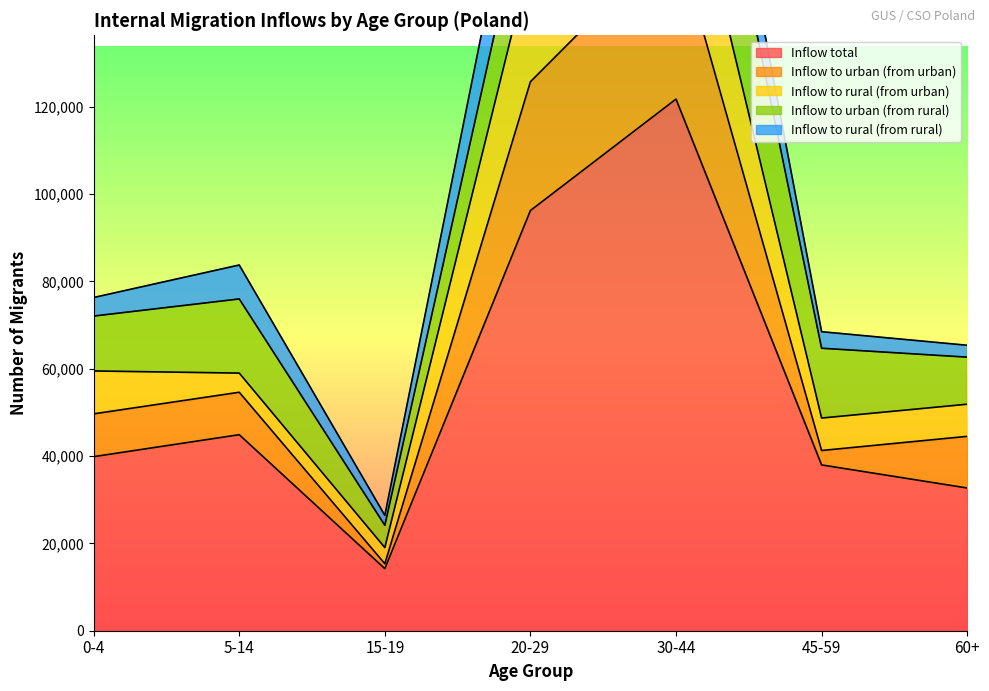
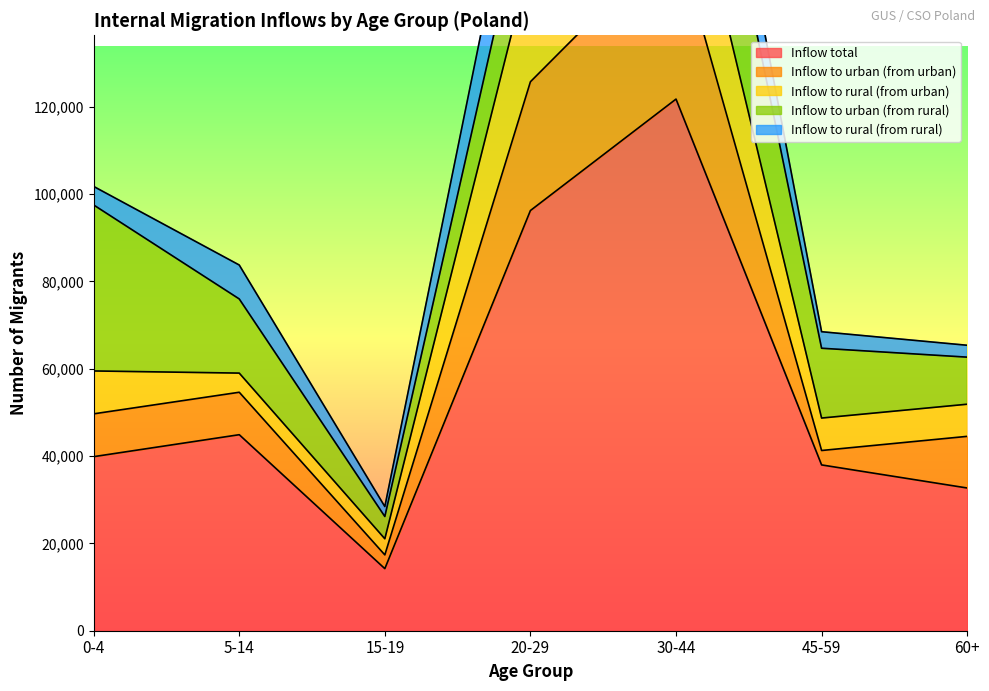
Inflow to urban (from rural), 0-4: 13,000 -> 38,000
Inflow to urban (from urban), 15-19: 1,000 -> 3,000
